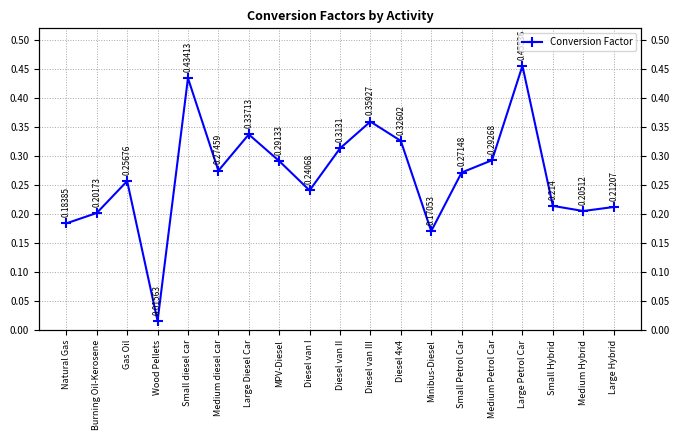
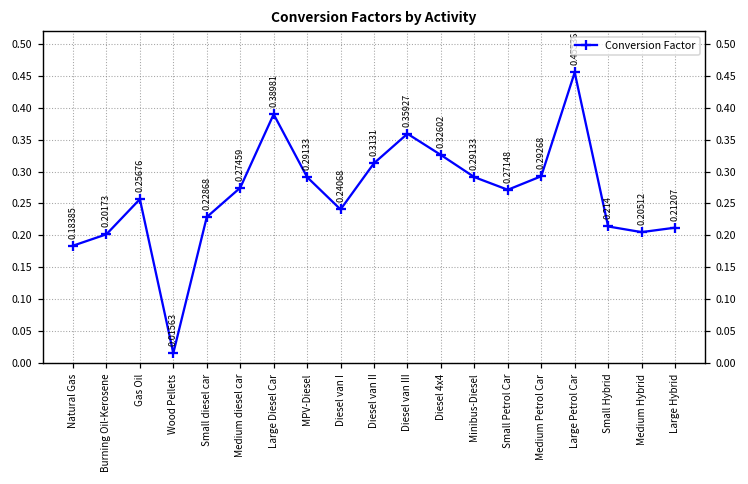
Small diesel car: 0.43413 -> 0.22868
Large Diesel Car: 0.33713 -> 0.38981
Minibus-Diesel: 0.17053 -> 0.29133
